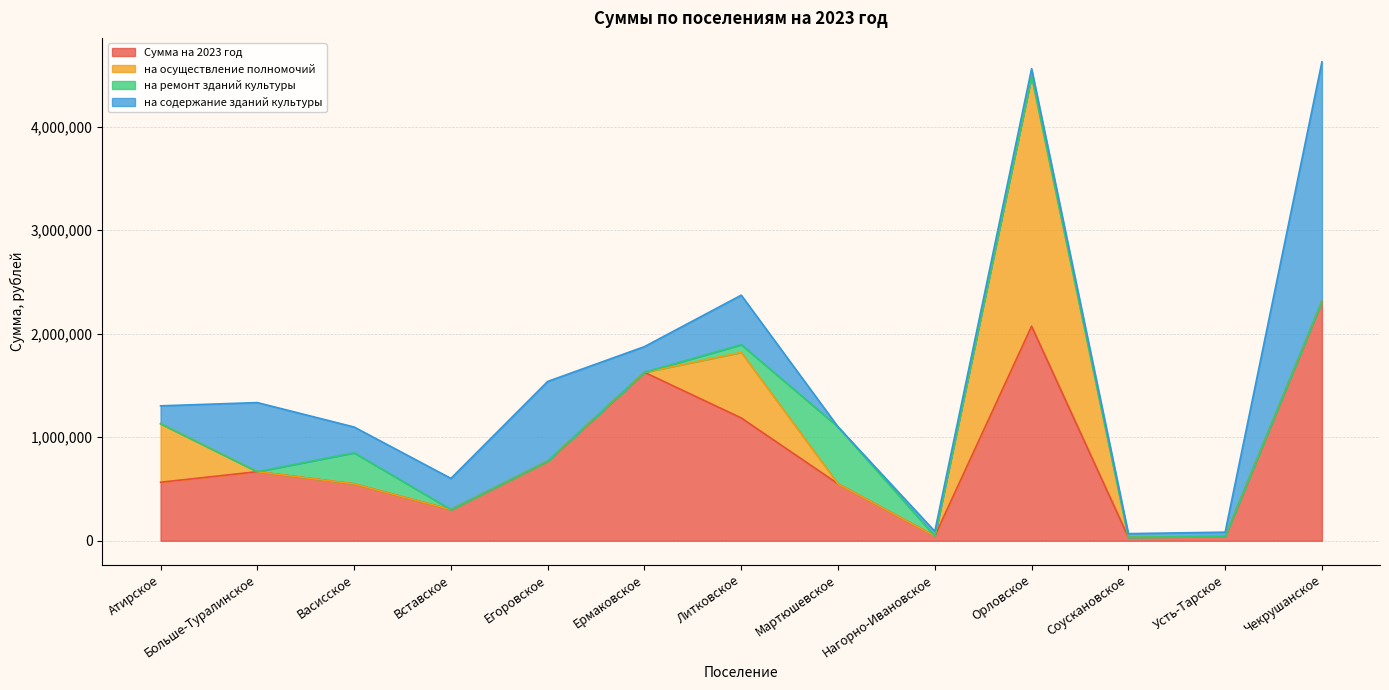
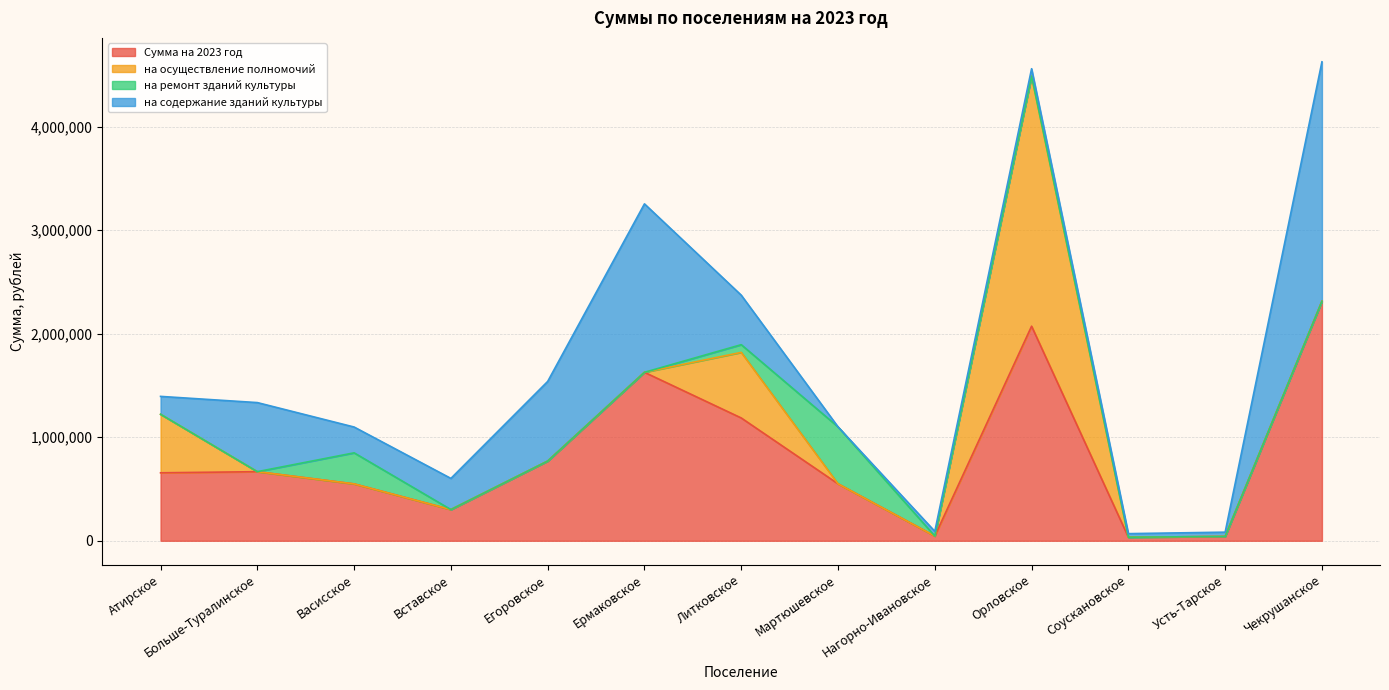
Сумма на 2023 год, Атирское: 570,000 -> 660,000
на содержание зданий культуры, Ермаковское: 250,000 -> 1,630,000
